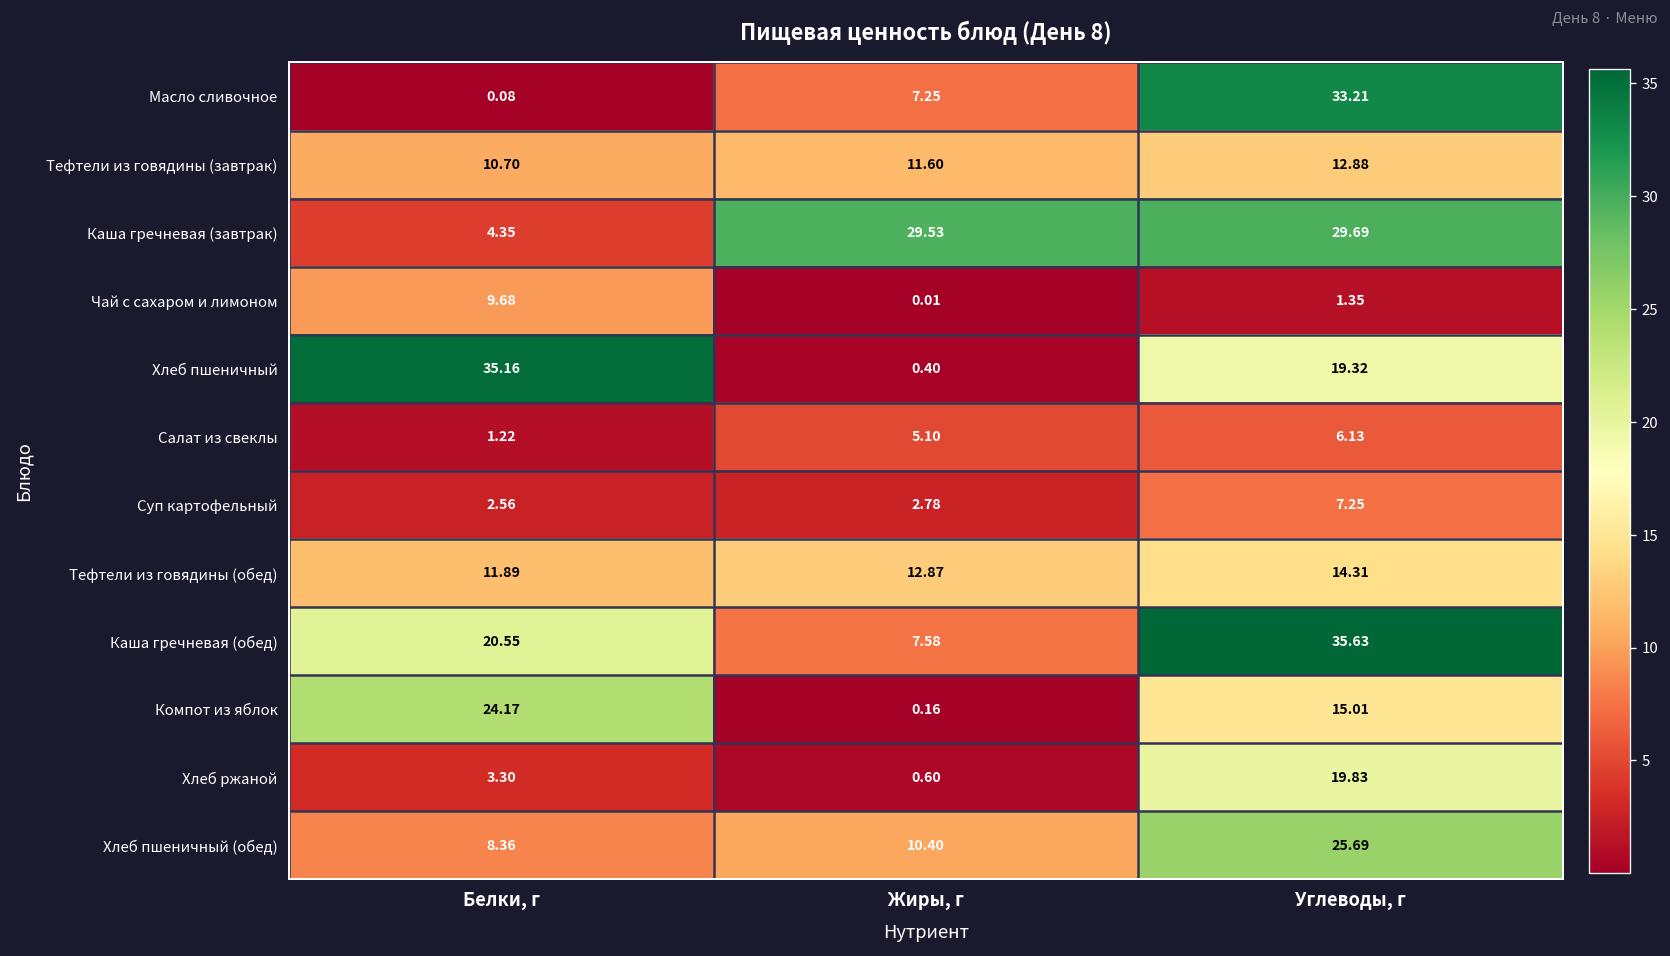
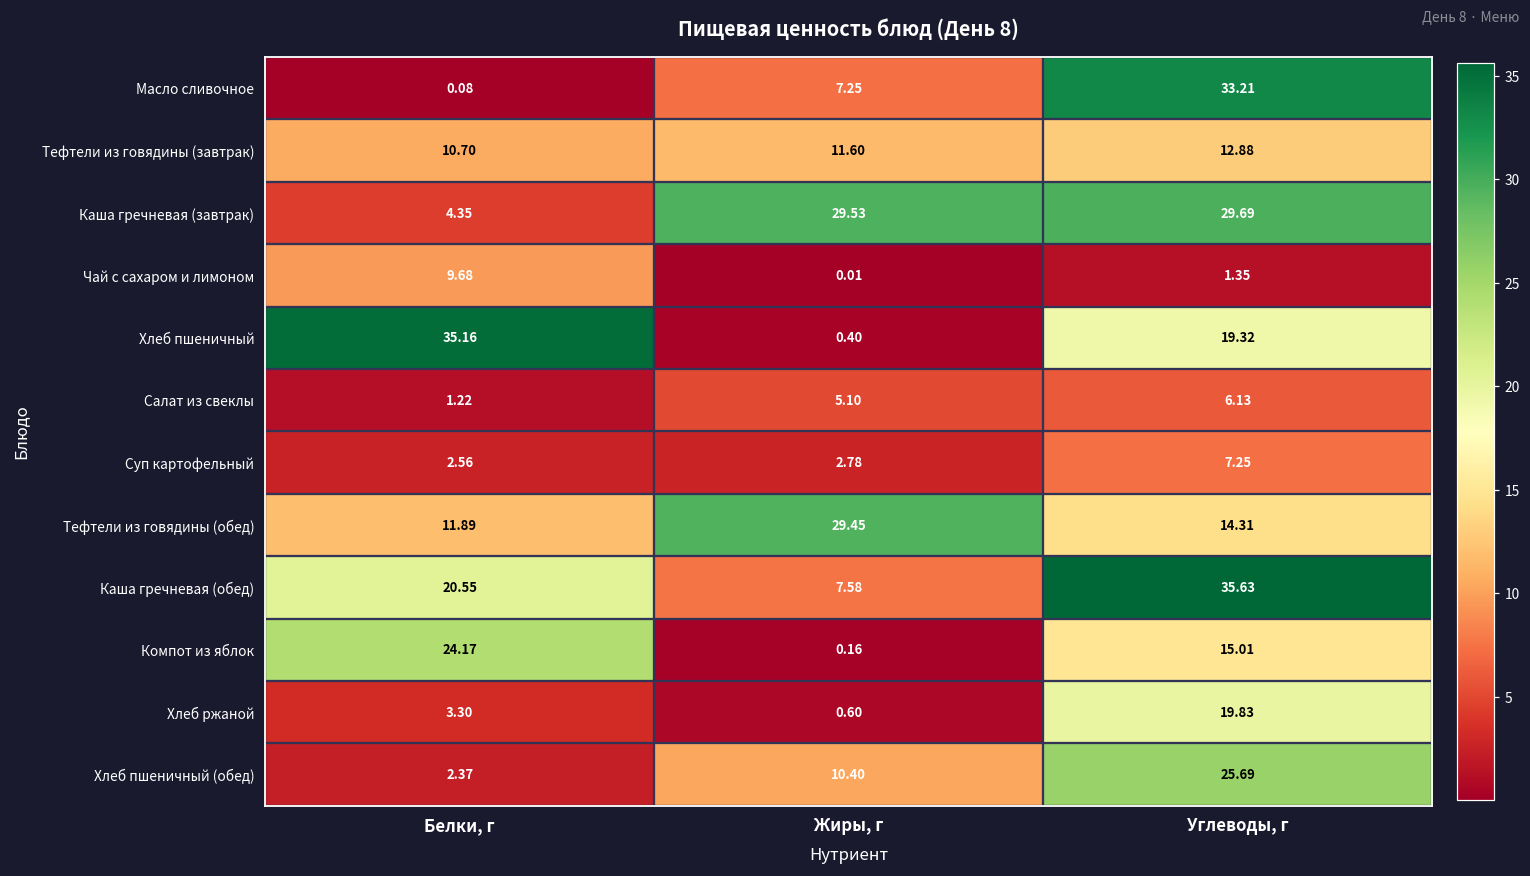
Тефтели из говядины (обед), Жиры, г: 12.87 -> 29.45
Хлеб пшеничный (обед), Белки, г: 8.36 -> 2.37
